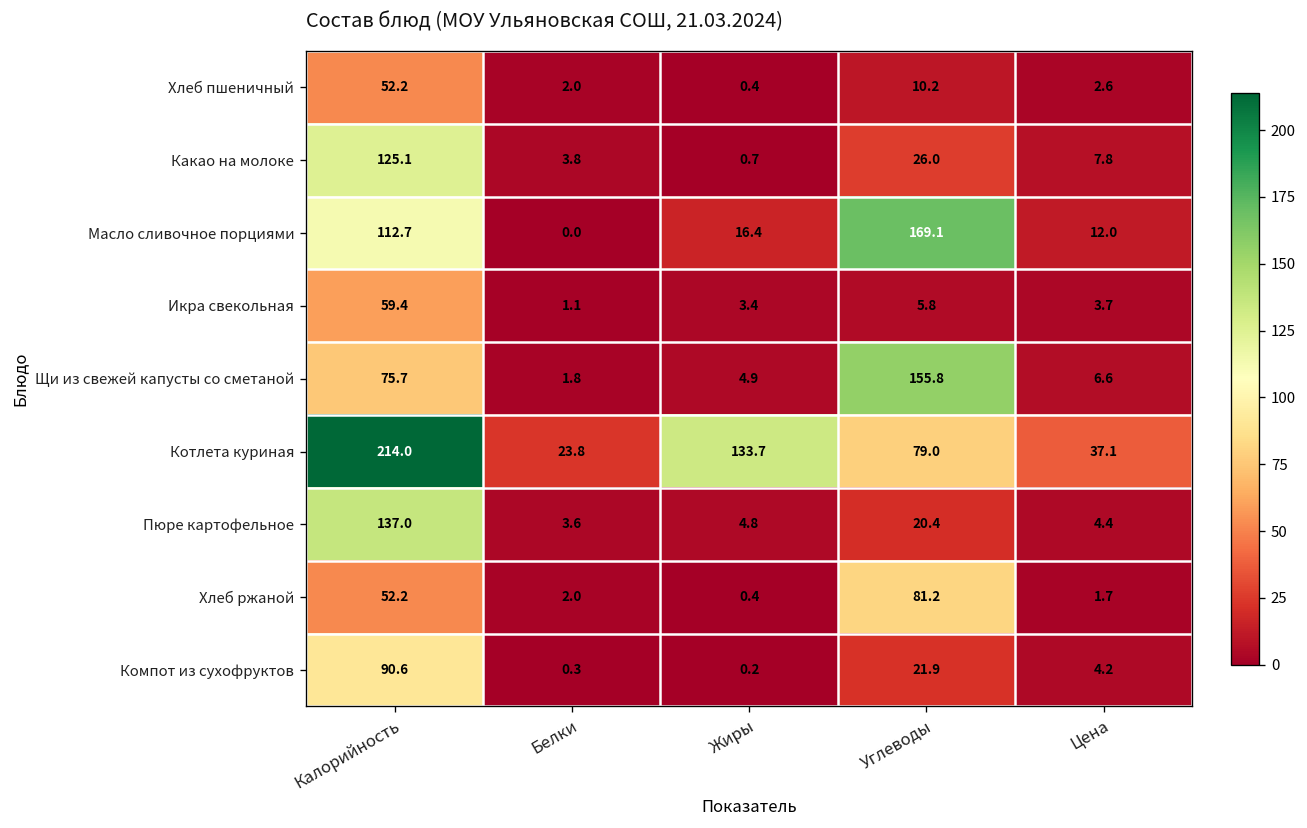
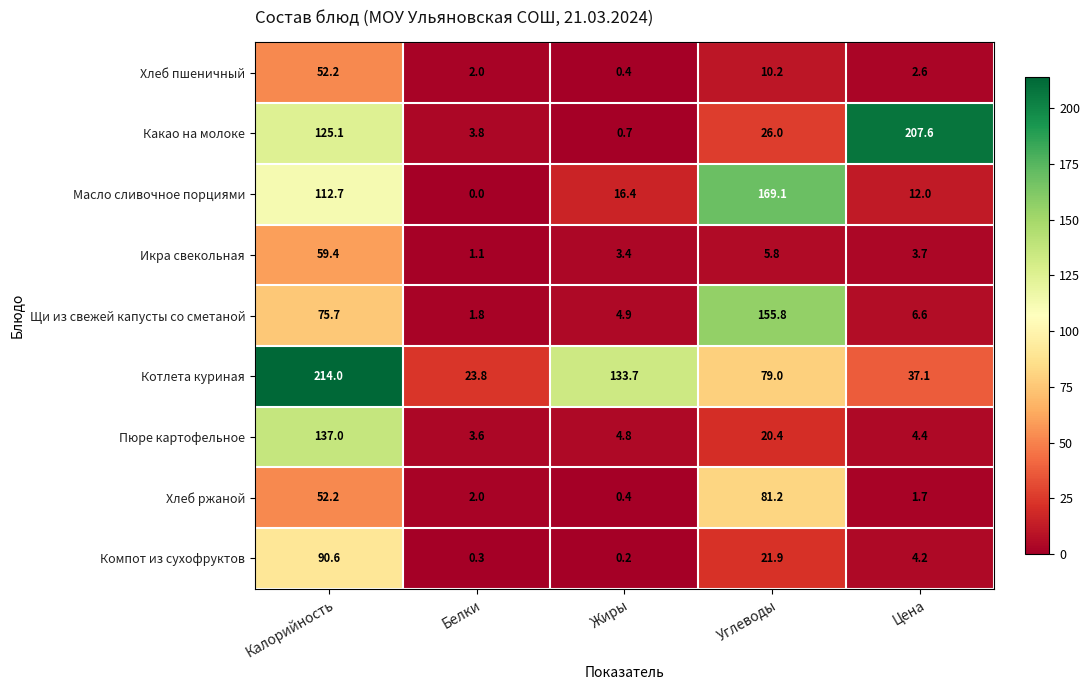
Какао на молоке, Цена: 7.8 -> 207.6
